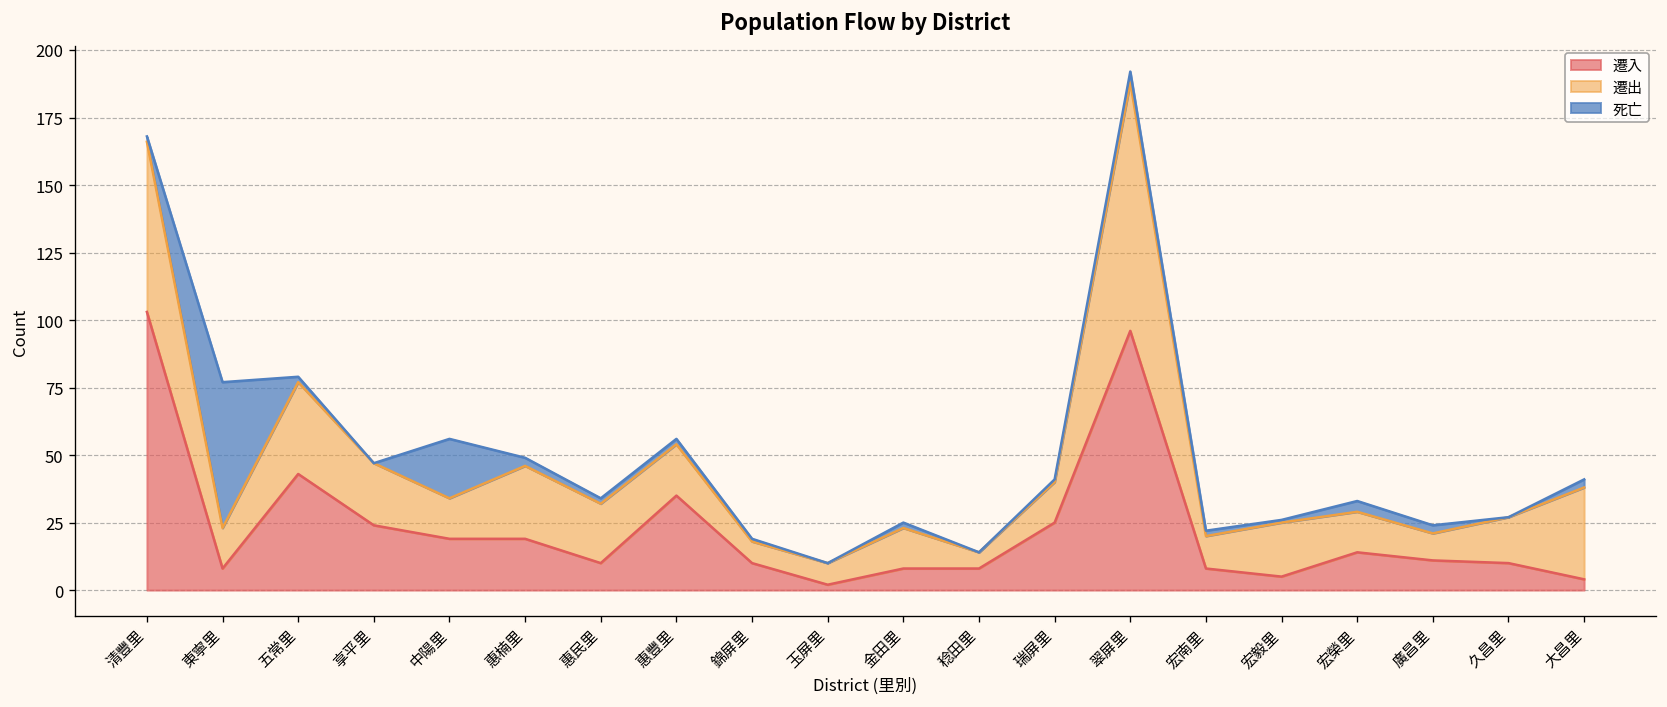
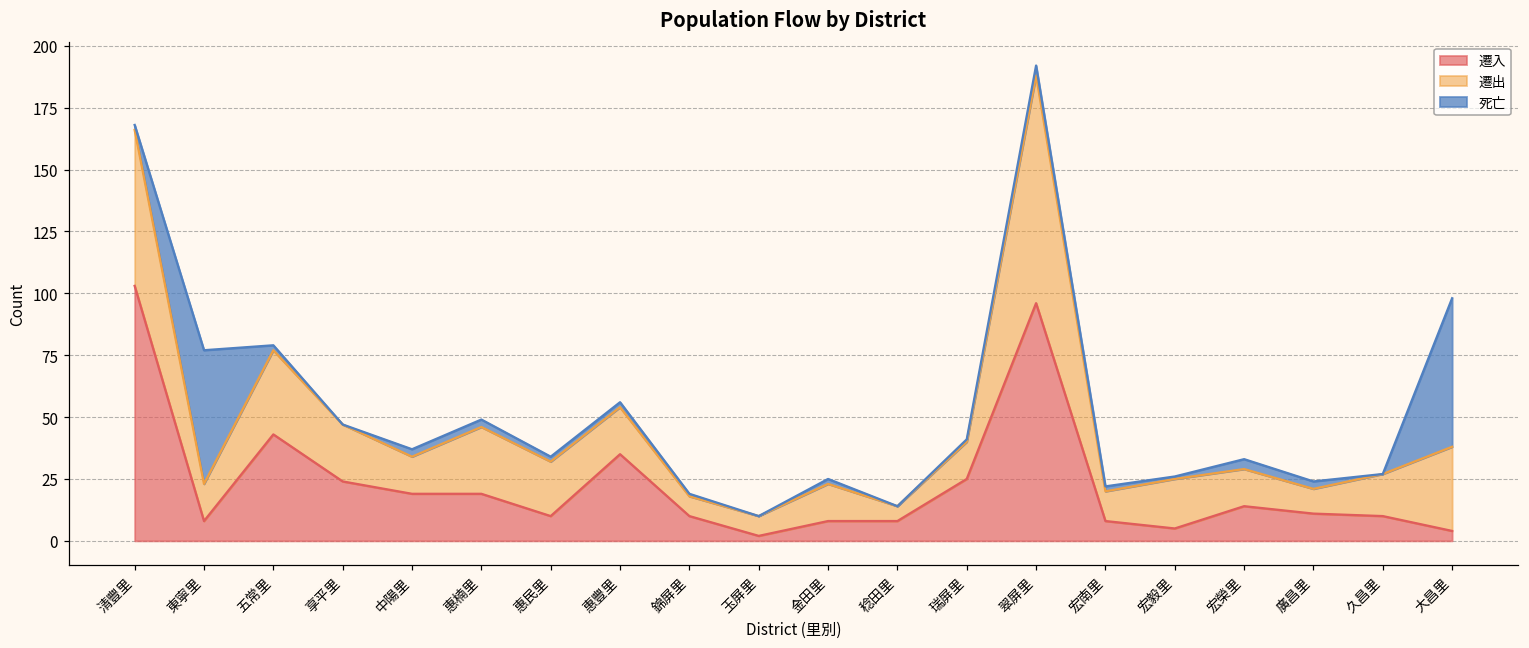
死亡, 中陽里: 22 -> 3
死亡, 大昌里: 3 -> 60
